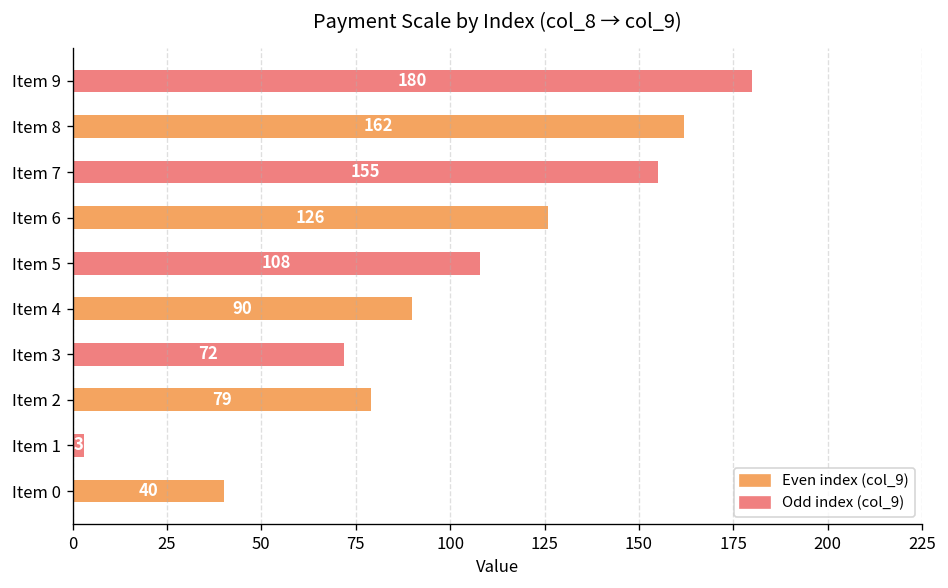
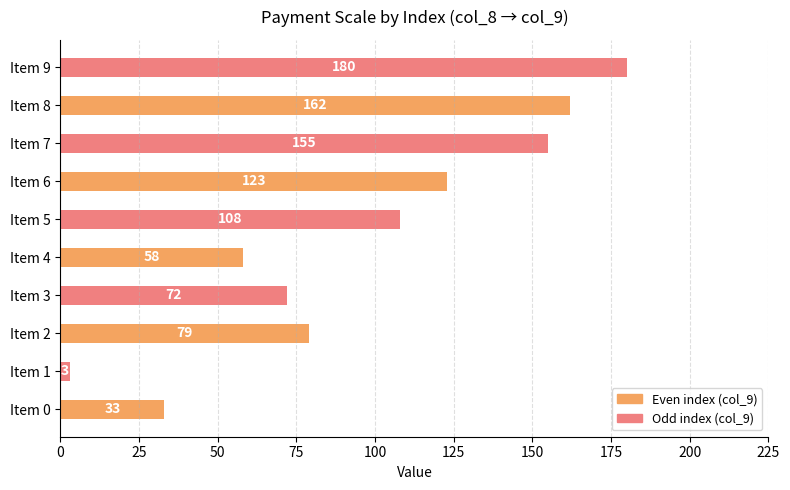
Item 6: 126 -> 123
Item 4: 90 -> 58
Item 0: 40 -> 33
